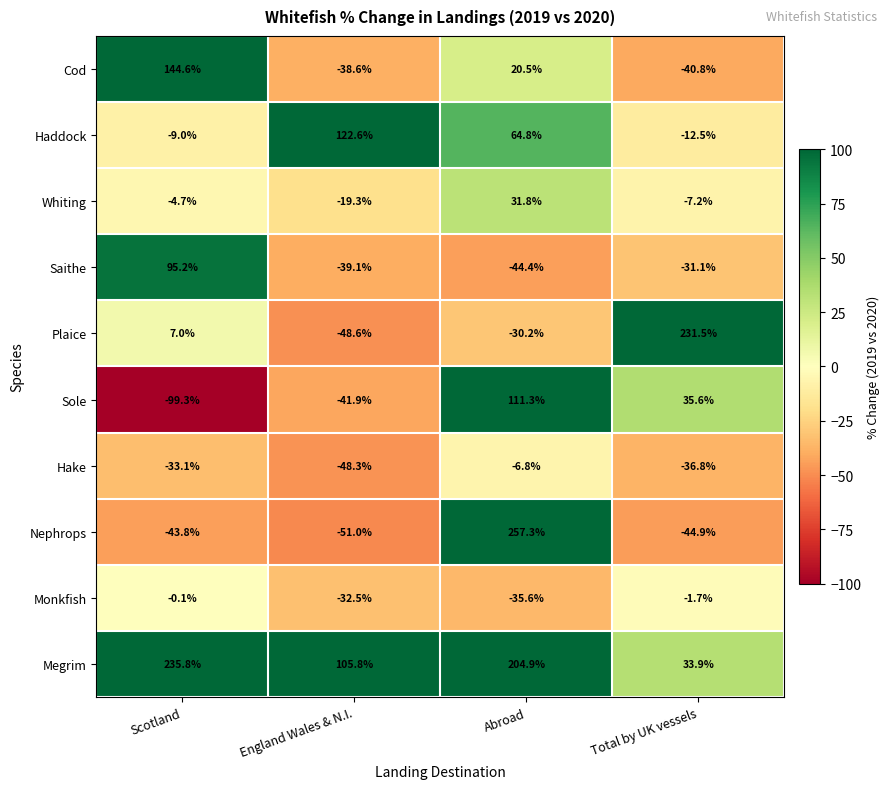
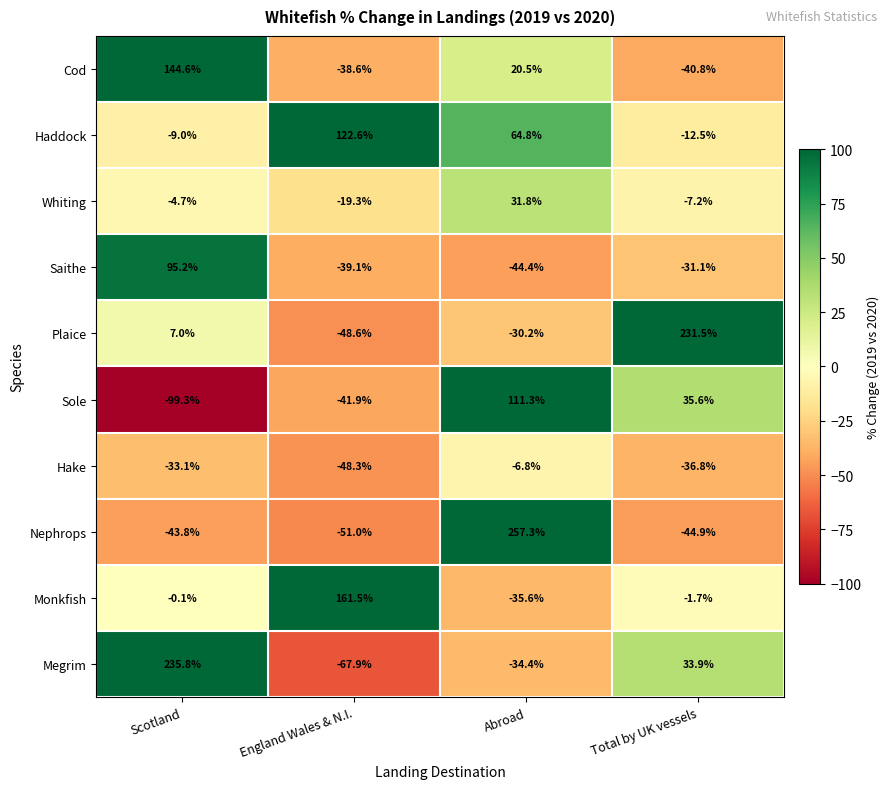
Monkfish, England Wales & N.I.: -32.5% -> 161.5%
Megrim, England Wales & N.I.: 105.8% -> -67.9%
Megrim, Abroad: 204.9% -> -34.4%
